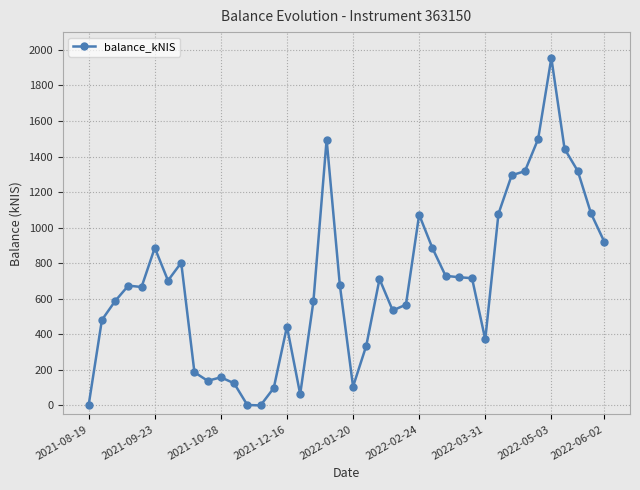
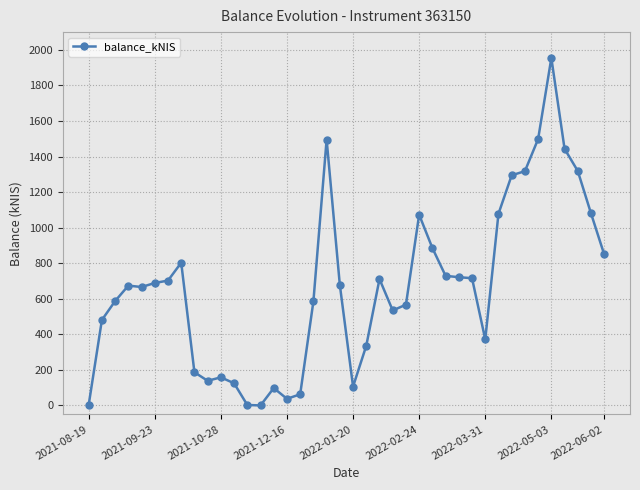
2021-09-23: 890 -> 690
2021-12-16: 440 -> 40
2022-06-02: 920 -> 850
